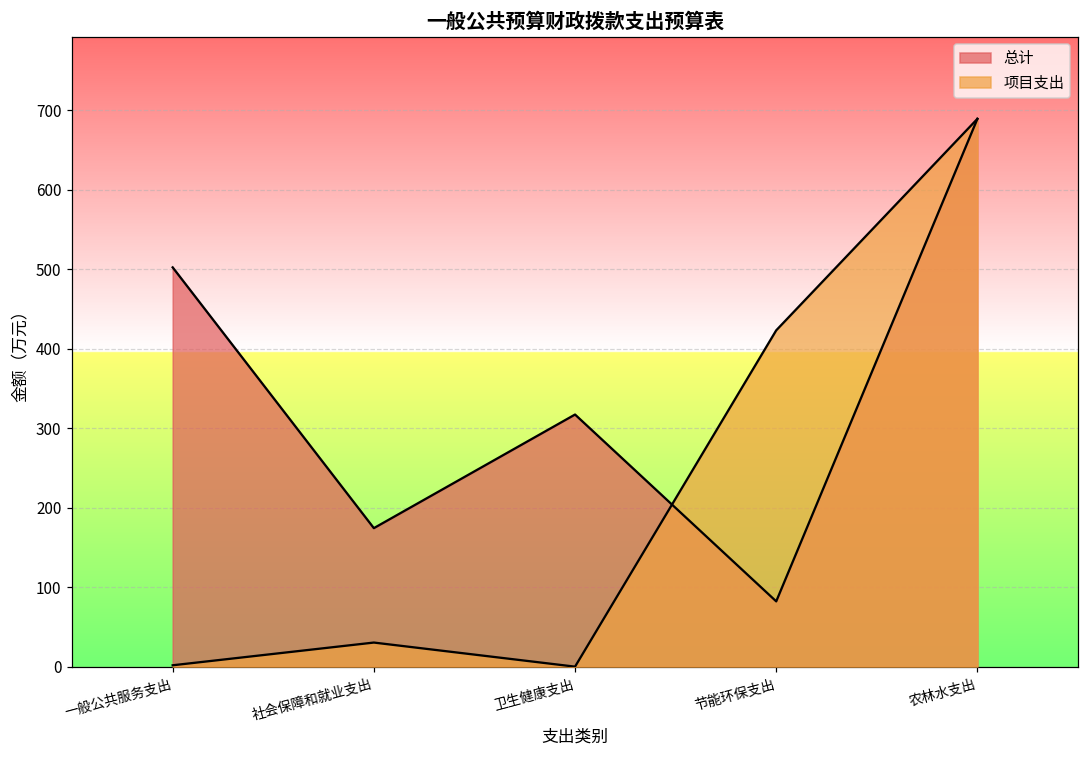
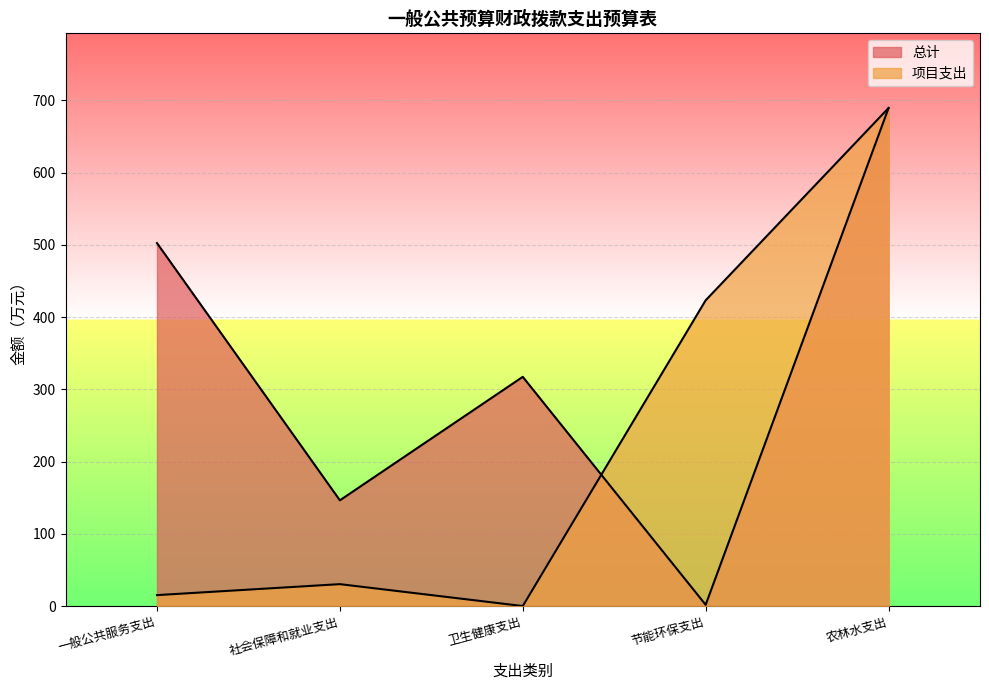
项目支出, 一般公共服务支出: 0 -> 20
总计, 社会保障和就业支出: 170 -> 150
总计, 节能环保支出: 80 -> 0
